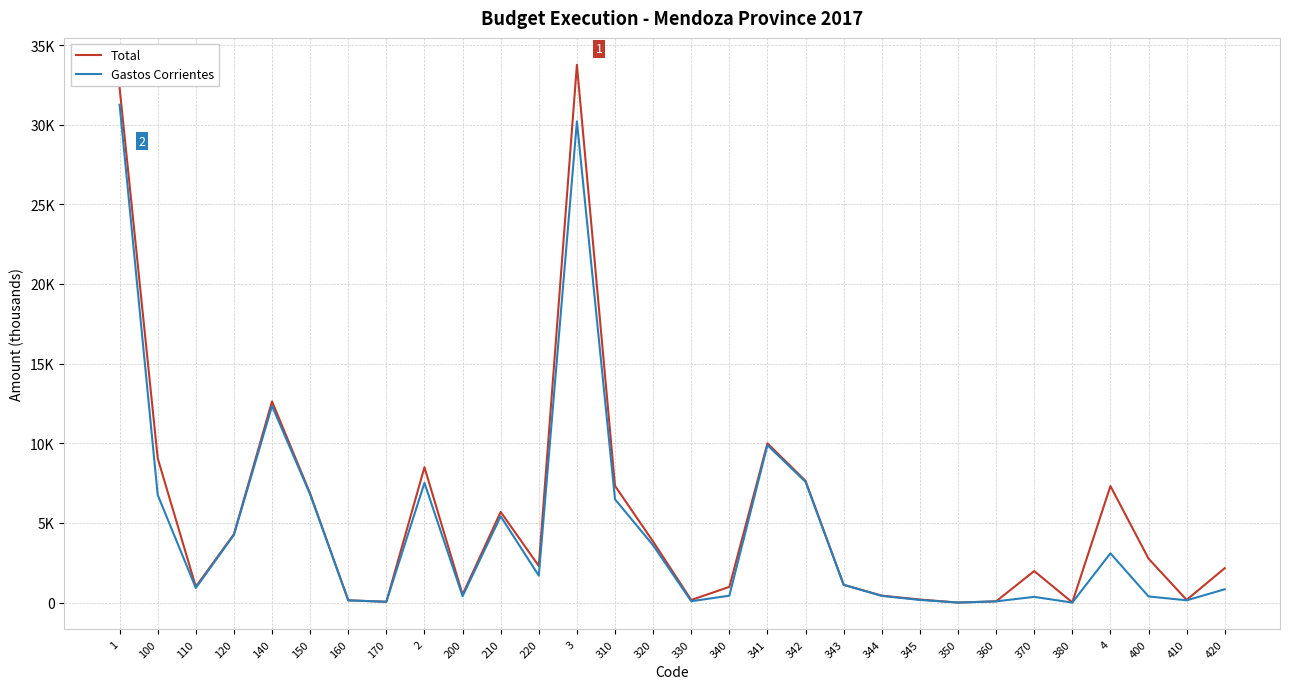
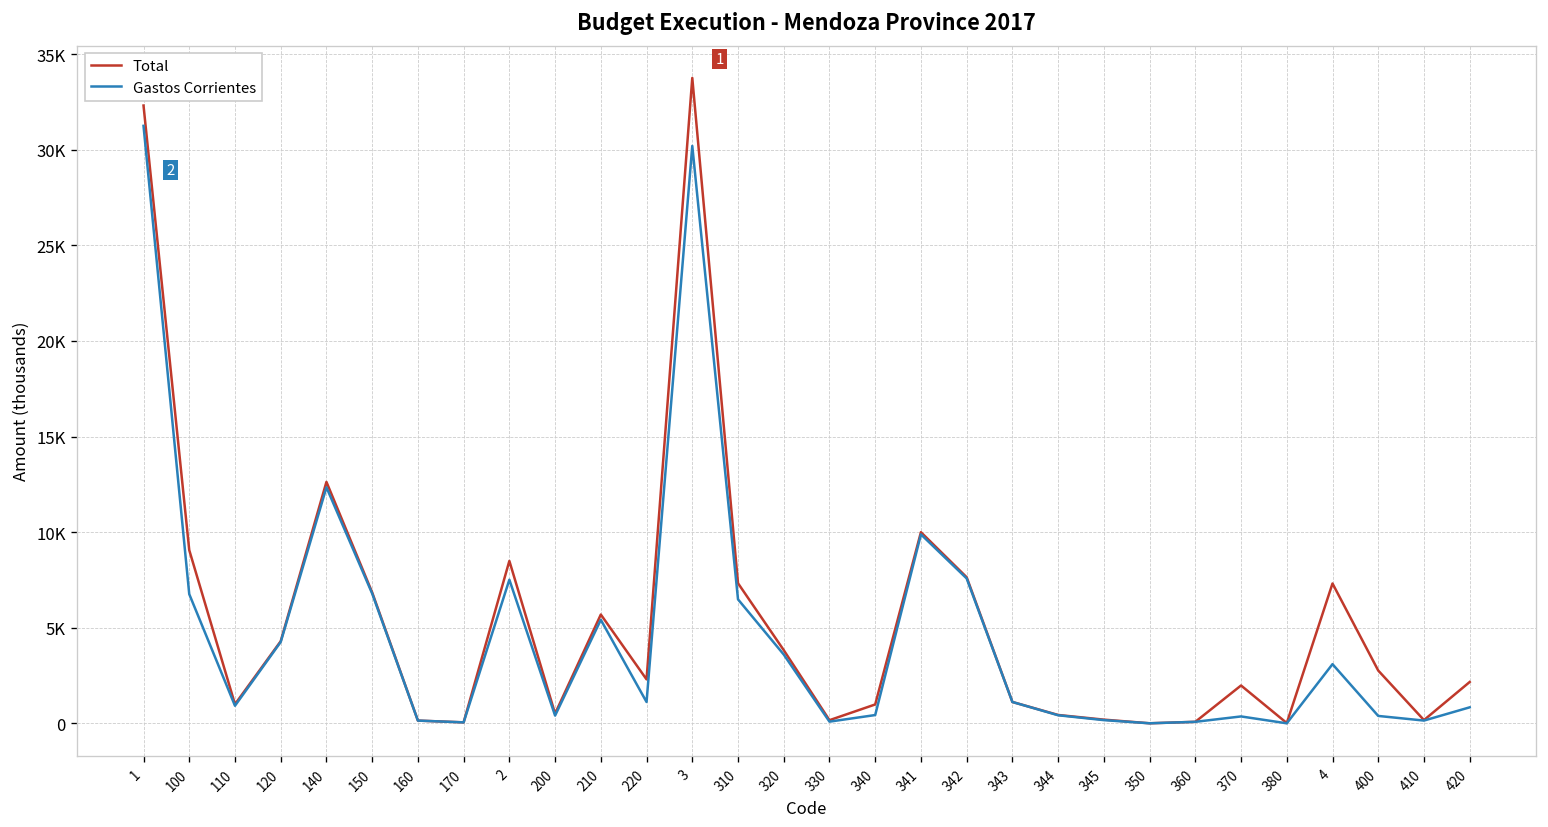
Gastos Corrientes, 220: 1700 -> 1100
